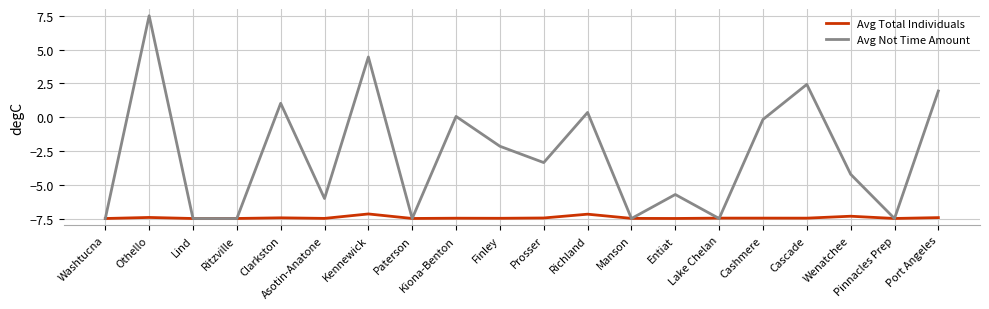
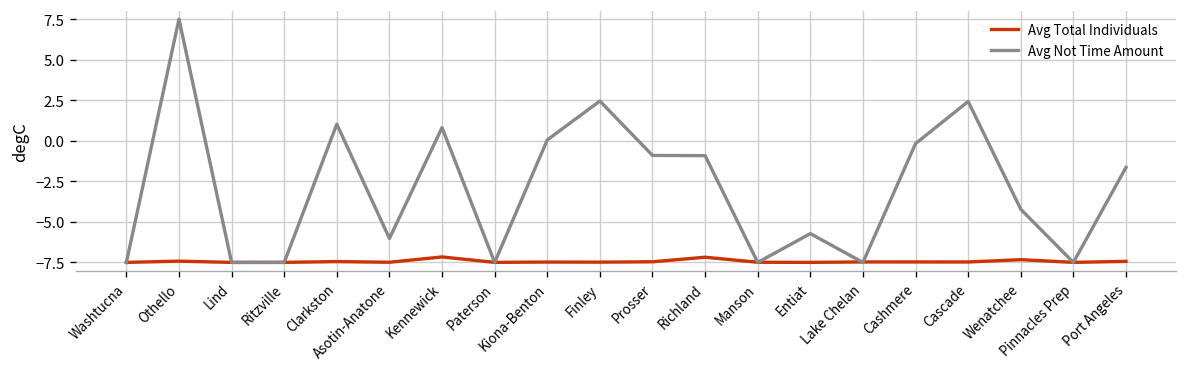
Avg Not Time Amount, Kennewick: 4.5 -> 0.8
Avg Not Time Amount, Finley: -2.2 -> 2.4
Avg Not Time Amount, Prosser: -3.4 -> -0.9
Avg Not Time Amount, Richland: 0.3 -> -0.9
Avg Not Time Amount, Port Angeles: 1.9 -> -1.6
